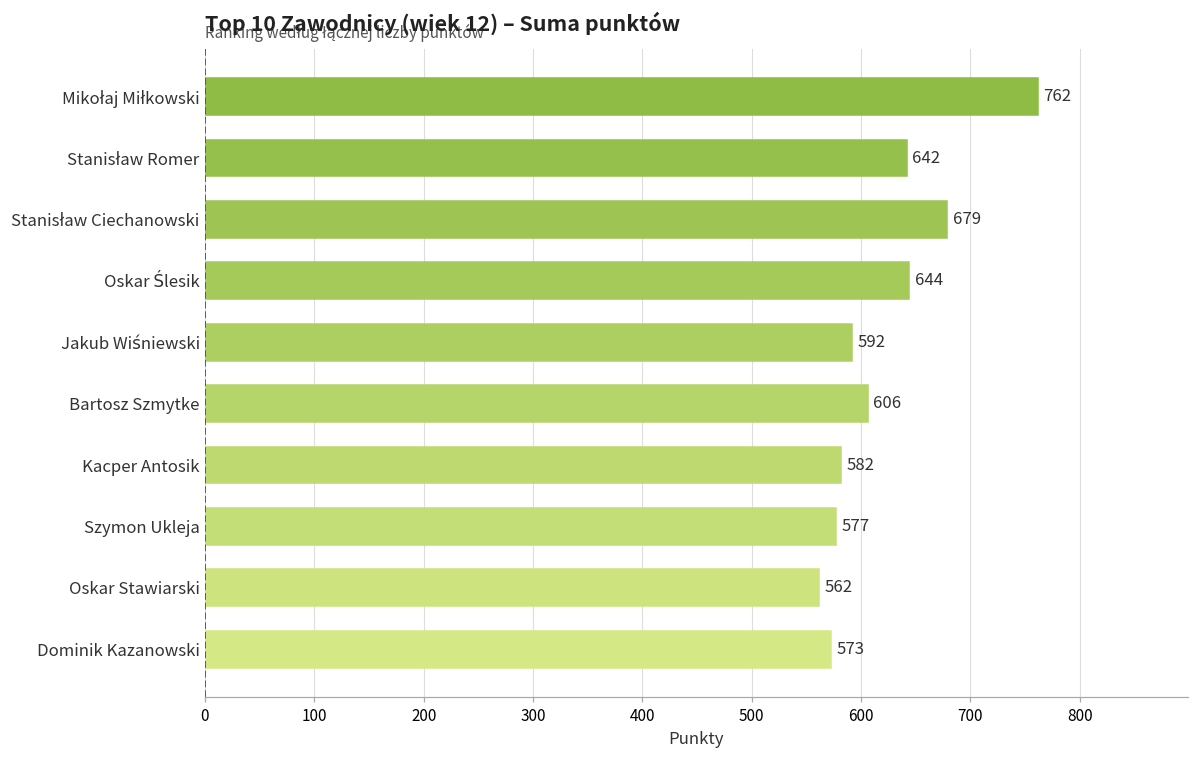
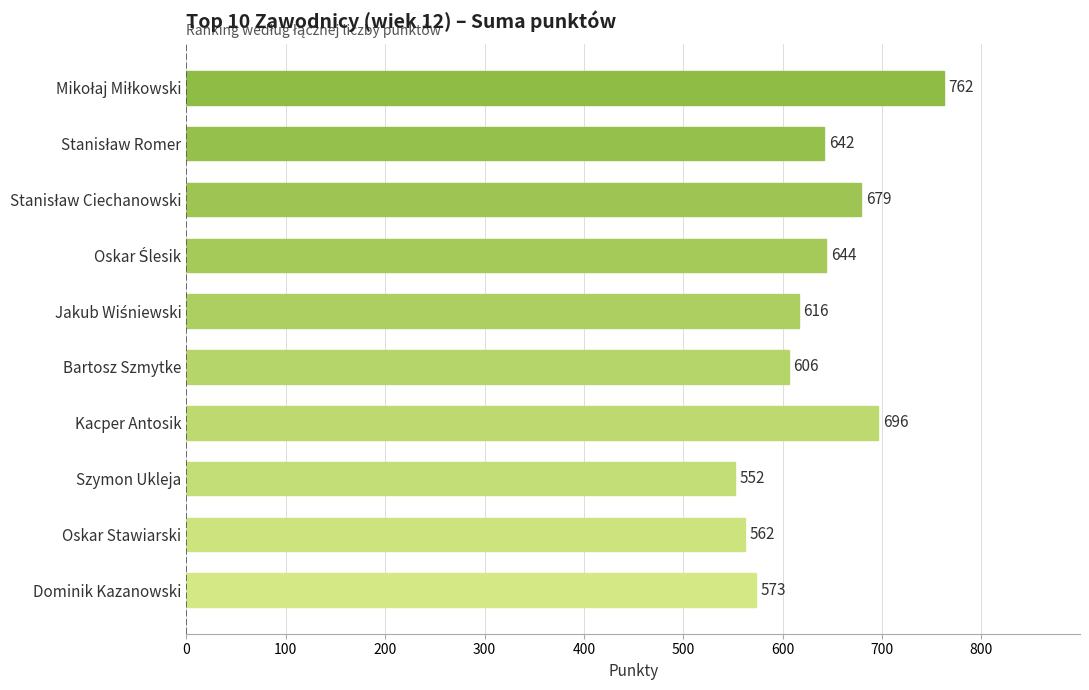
Jakub Wiśniewski: 592 -> 616
Kacper Antosik: 582 -> 696
Szymon Ukleja: 577 -> 552
